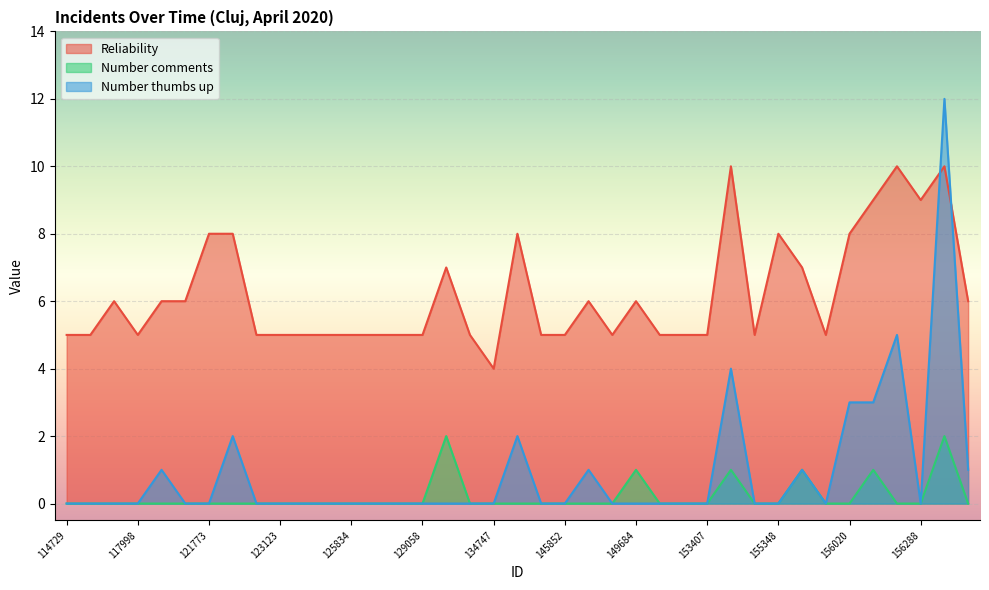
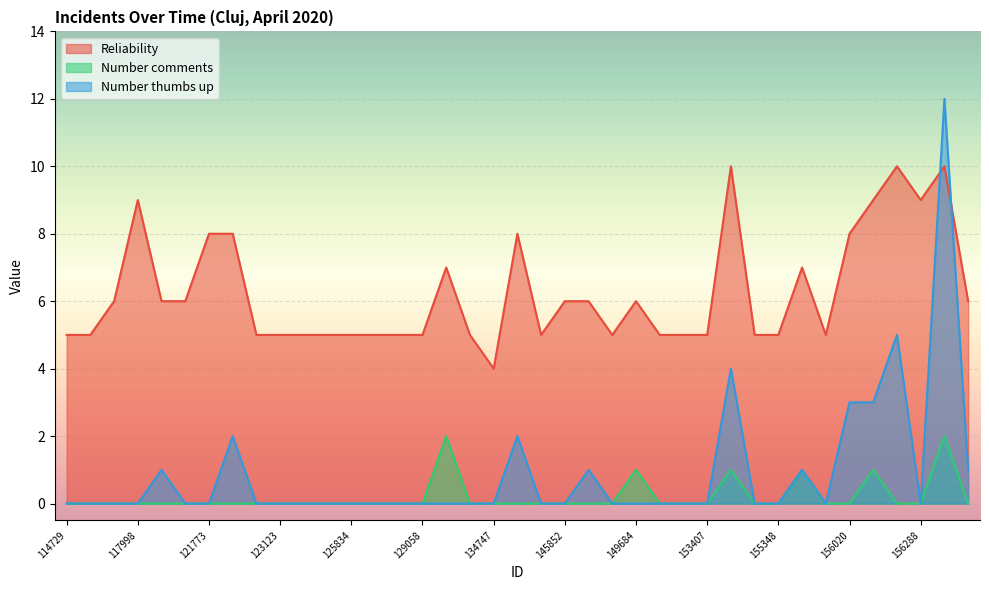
Reliability, 117998: 5 -> 9
Reliability, 145852: 5 -> 6
Reliability, 155348: 8 -> 5
